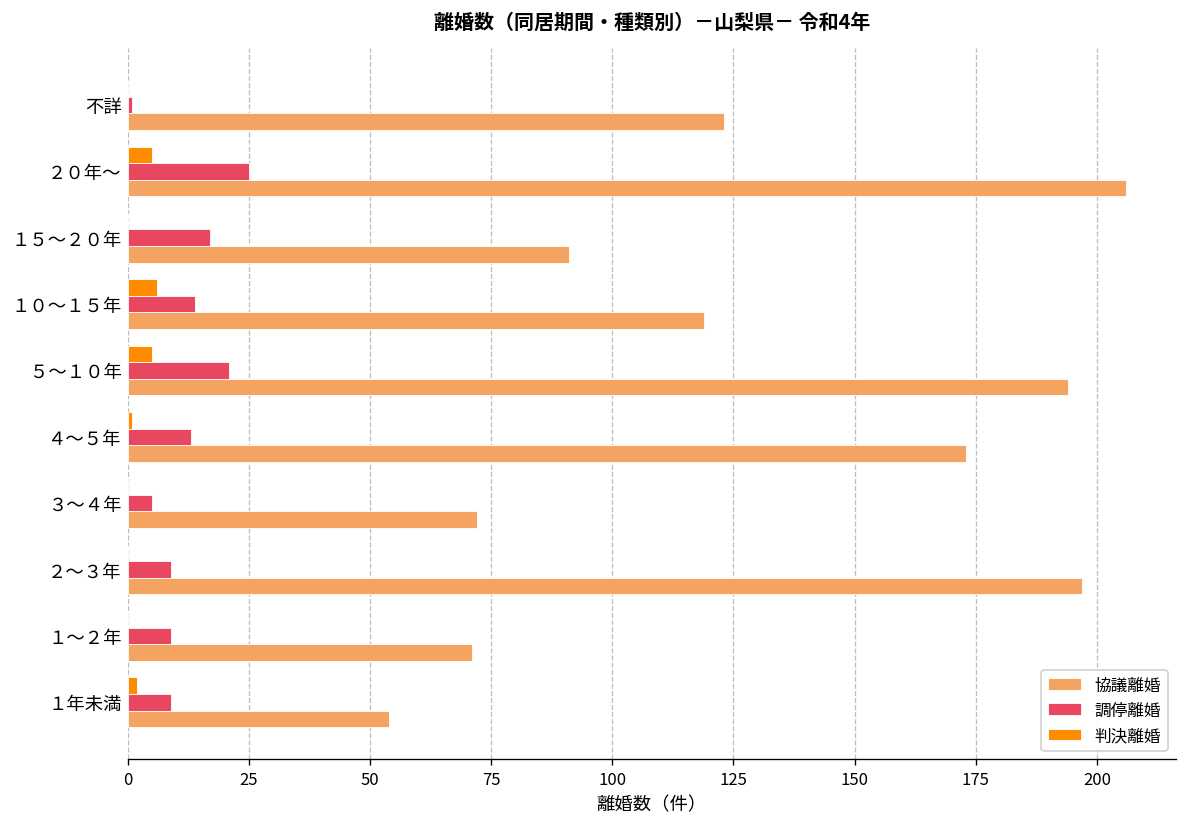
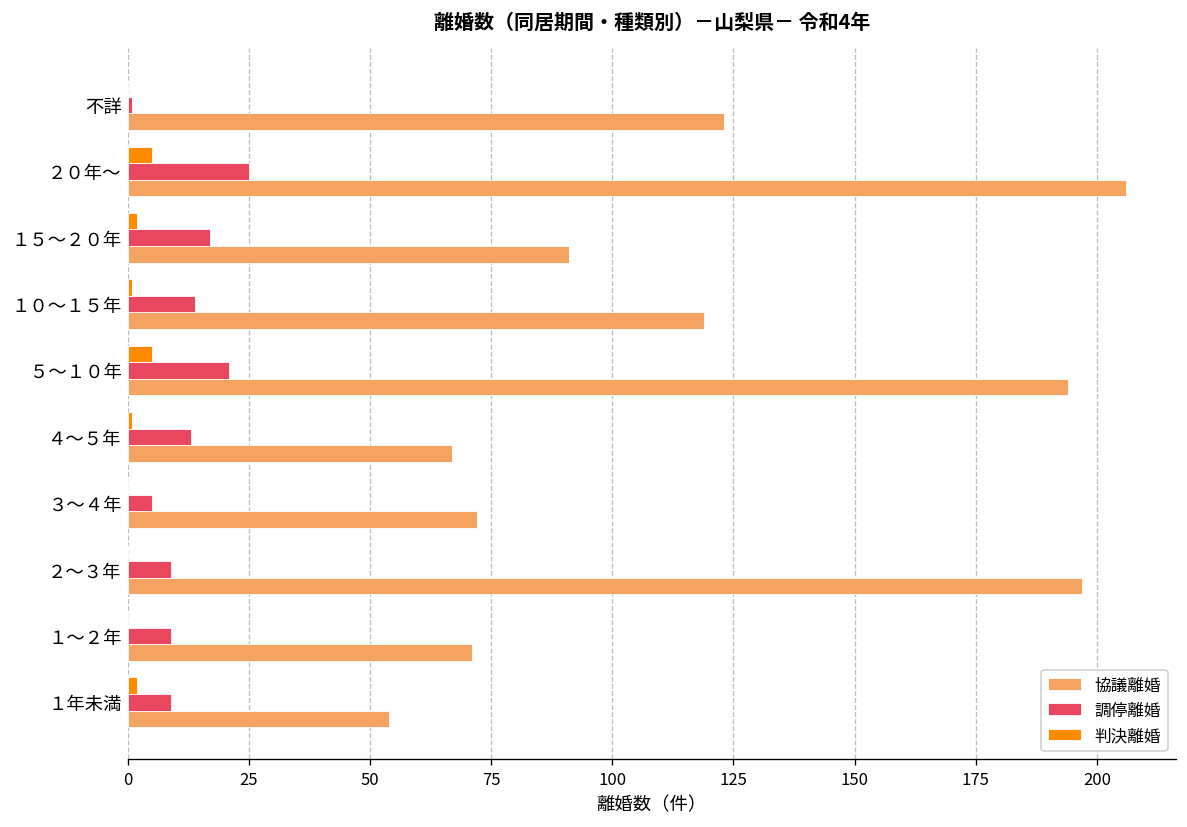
判決離婚, １５～２０年: 0 -> 2
判決離婚, １０～１５年: 6 -> 1
協議離婚, ４～５年: 173 -> 67
